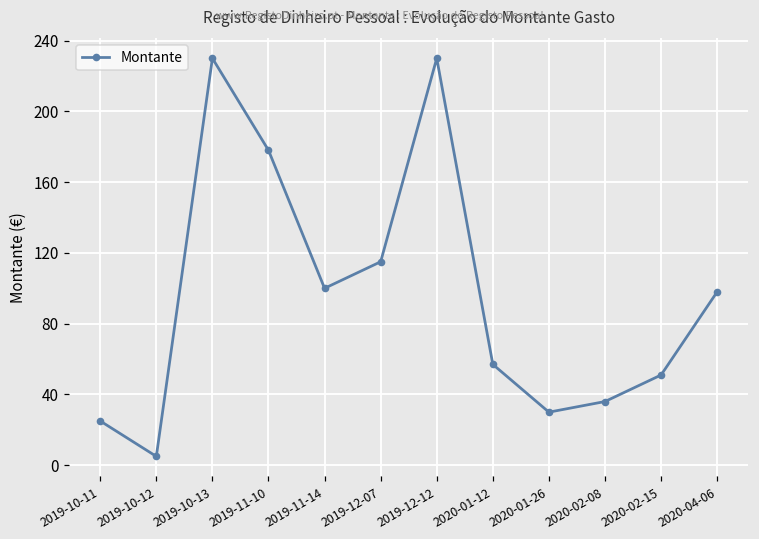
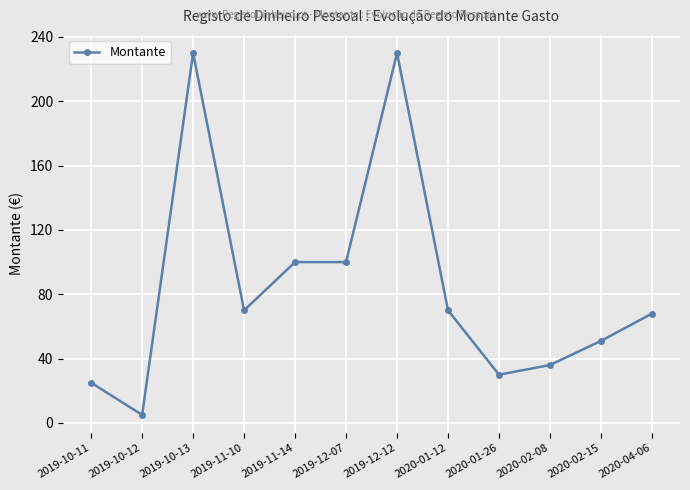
2019-11-10: 178 -> 70
2019-12-07: 115 -> 100
2020-01-12: 57 -> 70
2020-04-06: 98 -> 68
